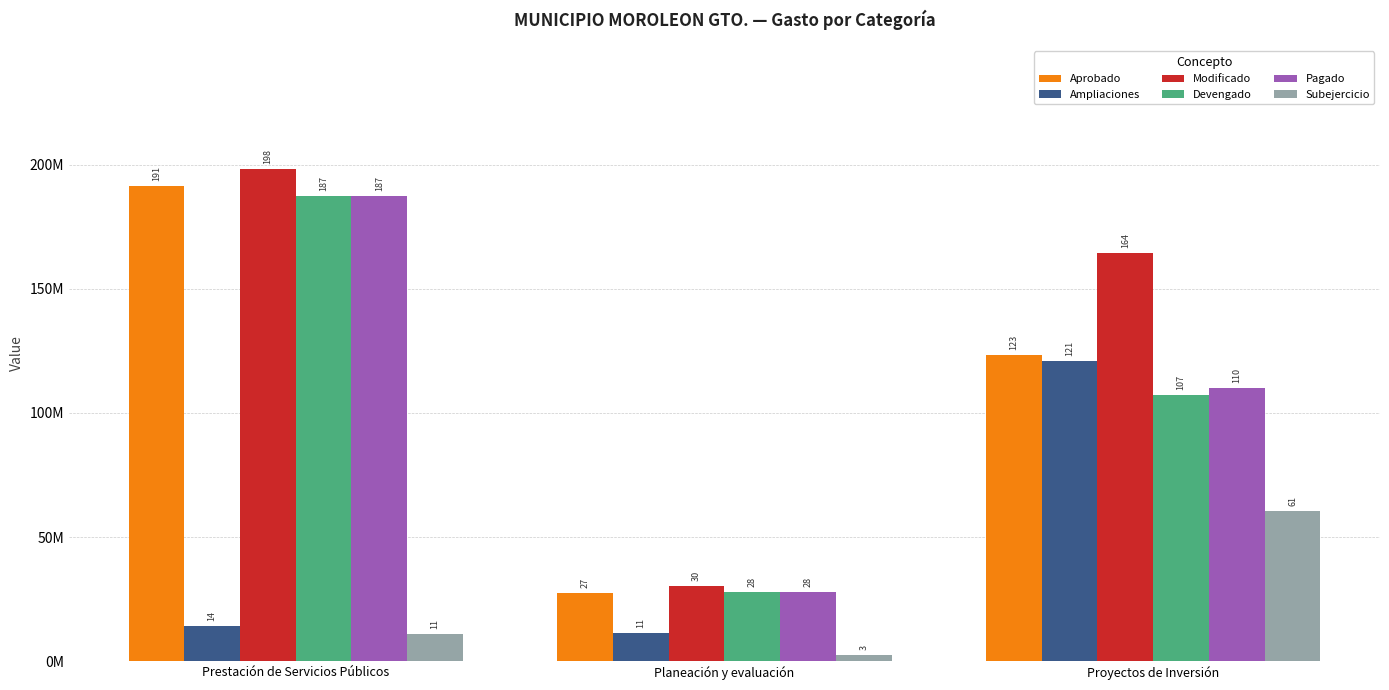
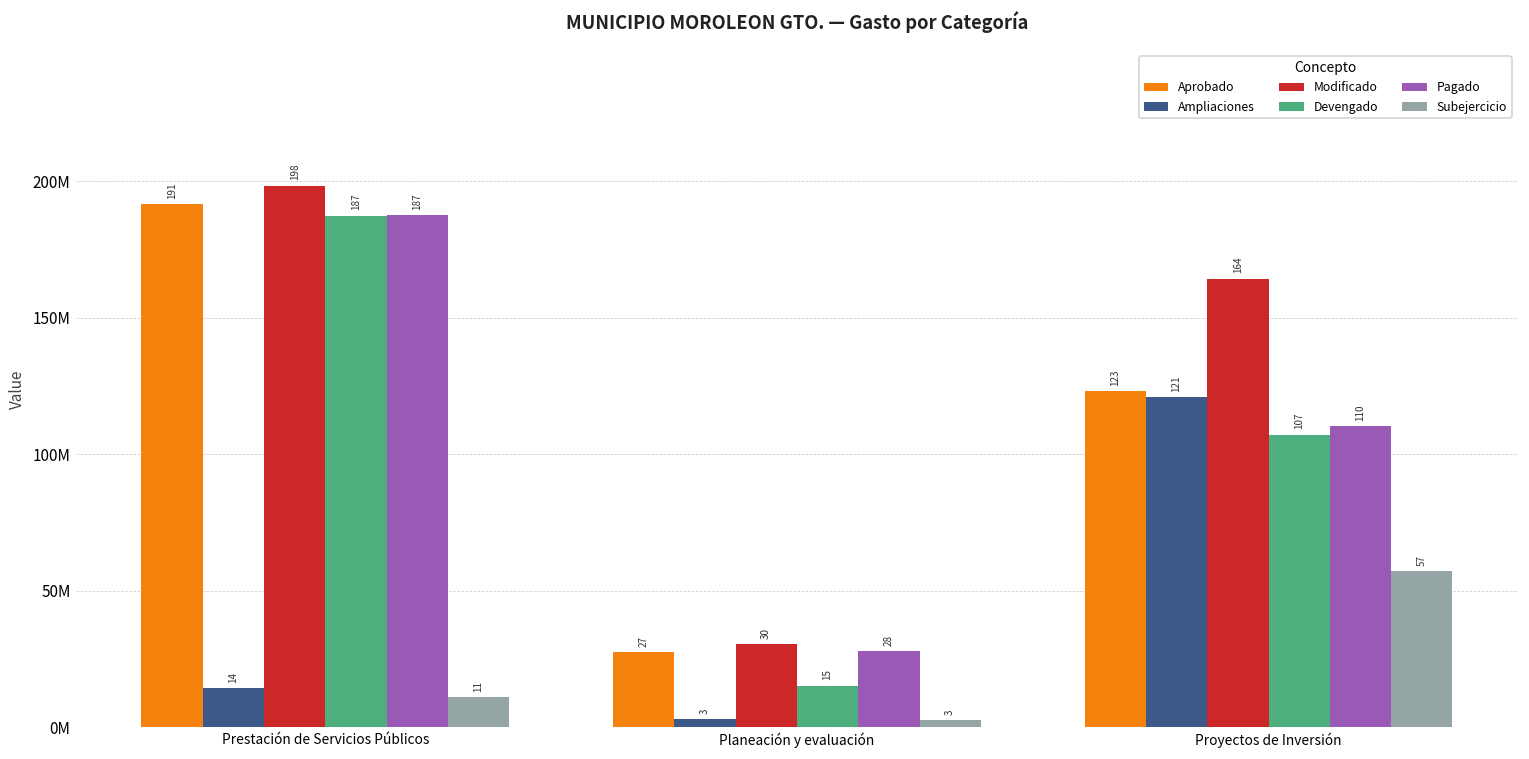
Ampliaciones, Planeación y evaluación: 11 -> 3
Devengado, Planeación y evaluación: 28 -> 15
Subejercicio, Proyectos de Inversión: 61 -> 57
